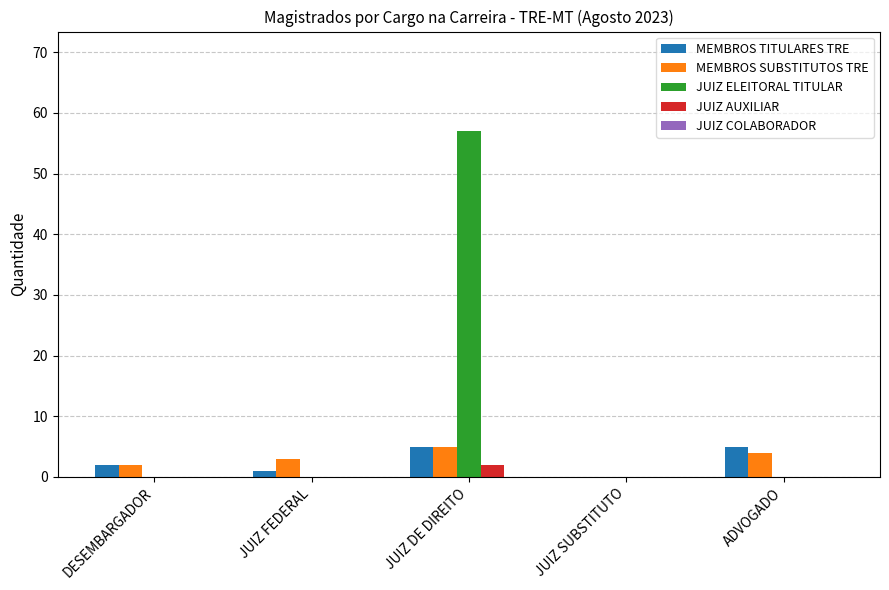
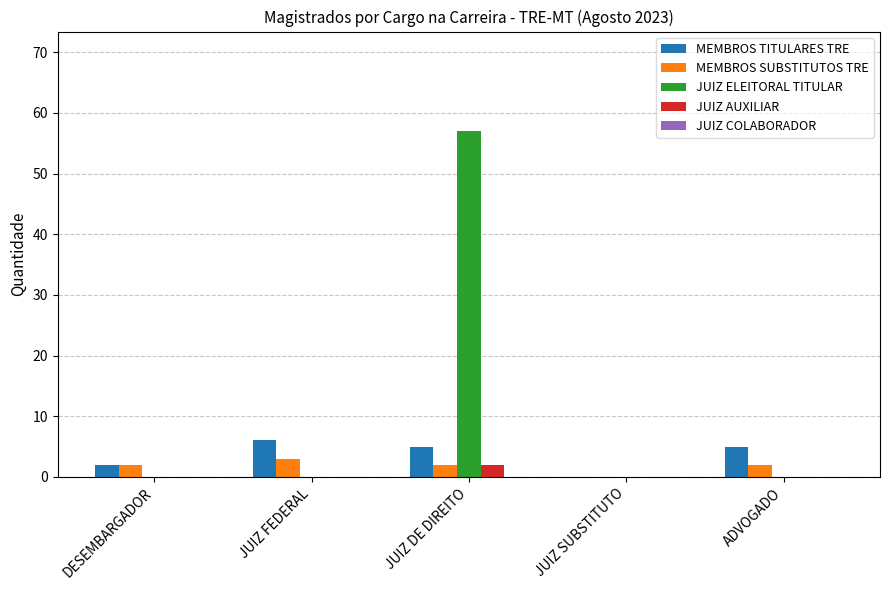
MEMBROS TITULARES TRE, JUIZ FEDERAL: 1 -> 6
MEMBROS SUBSTITUTOS TRE, JUIZ DE DIREITO: 5 -> 2
MEMBROS SUBSTITUTOS TRE, ADVOGADO: 4 -> 2
